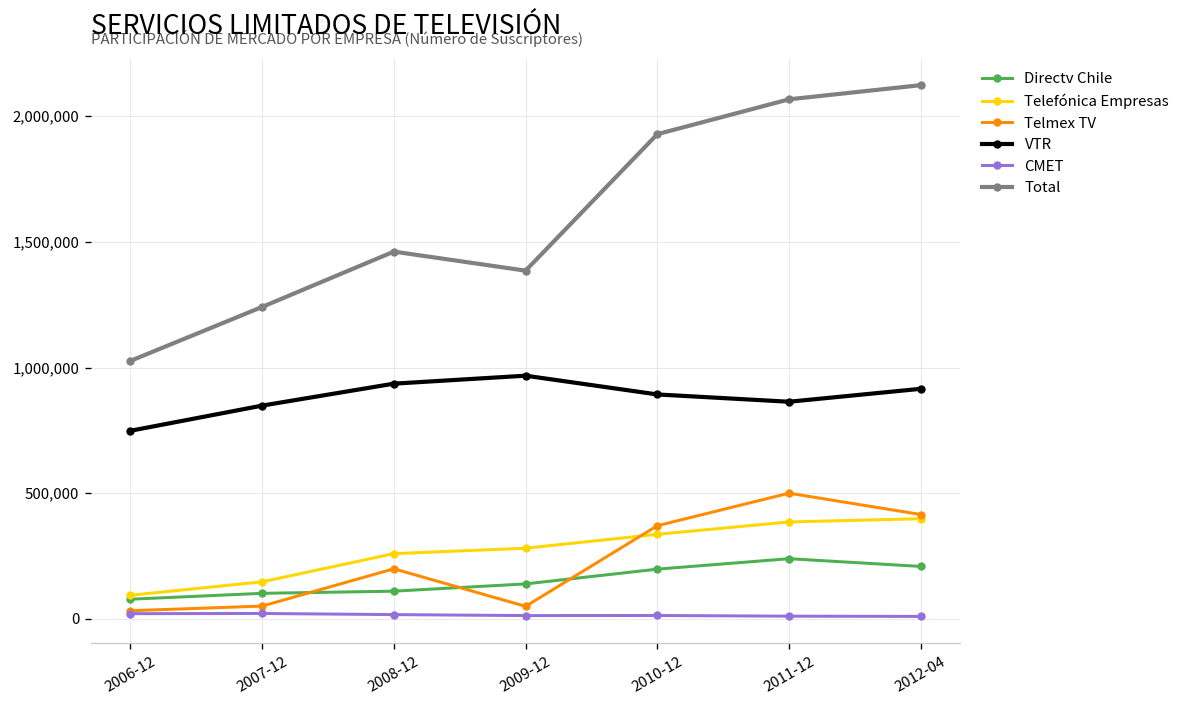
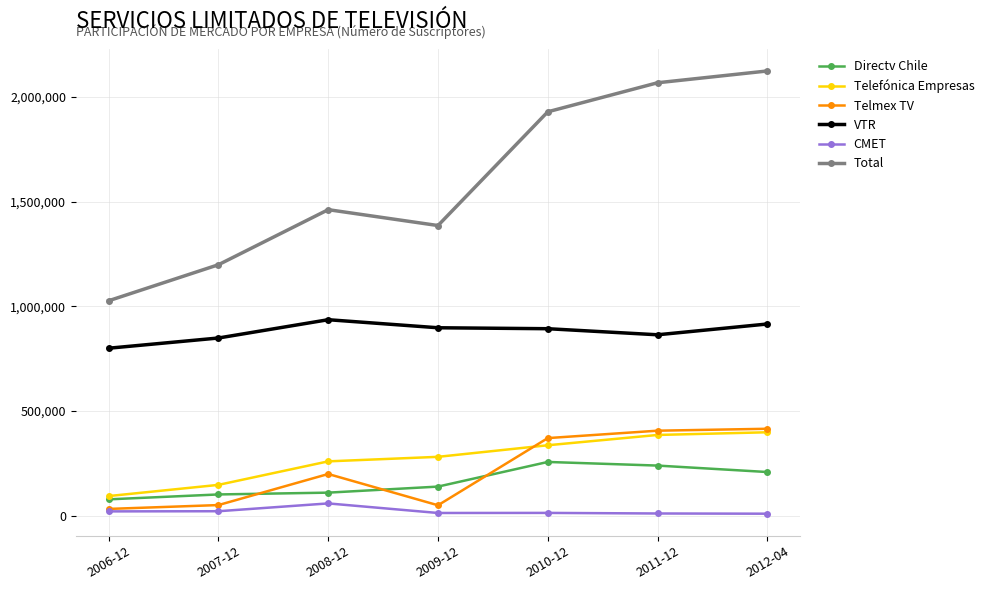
VTR, 2006-12: 750,000 -> 800,000
Total, 2007-12: 1,240,000 -> 1,200,000
CMET, 2008-12: 20,000 -> 60,000
VTR, 2009-12: 970,000 -> 900,000
Directv Chile, 2010-12: 200,000 -> 260,000
Telmex TV, 2011-12: 500,000 -> 410,000
